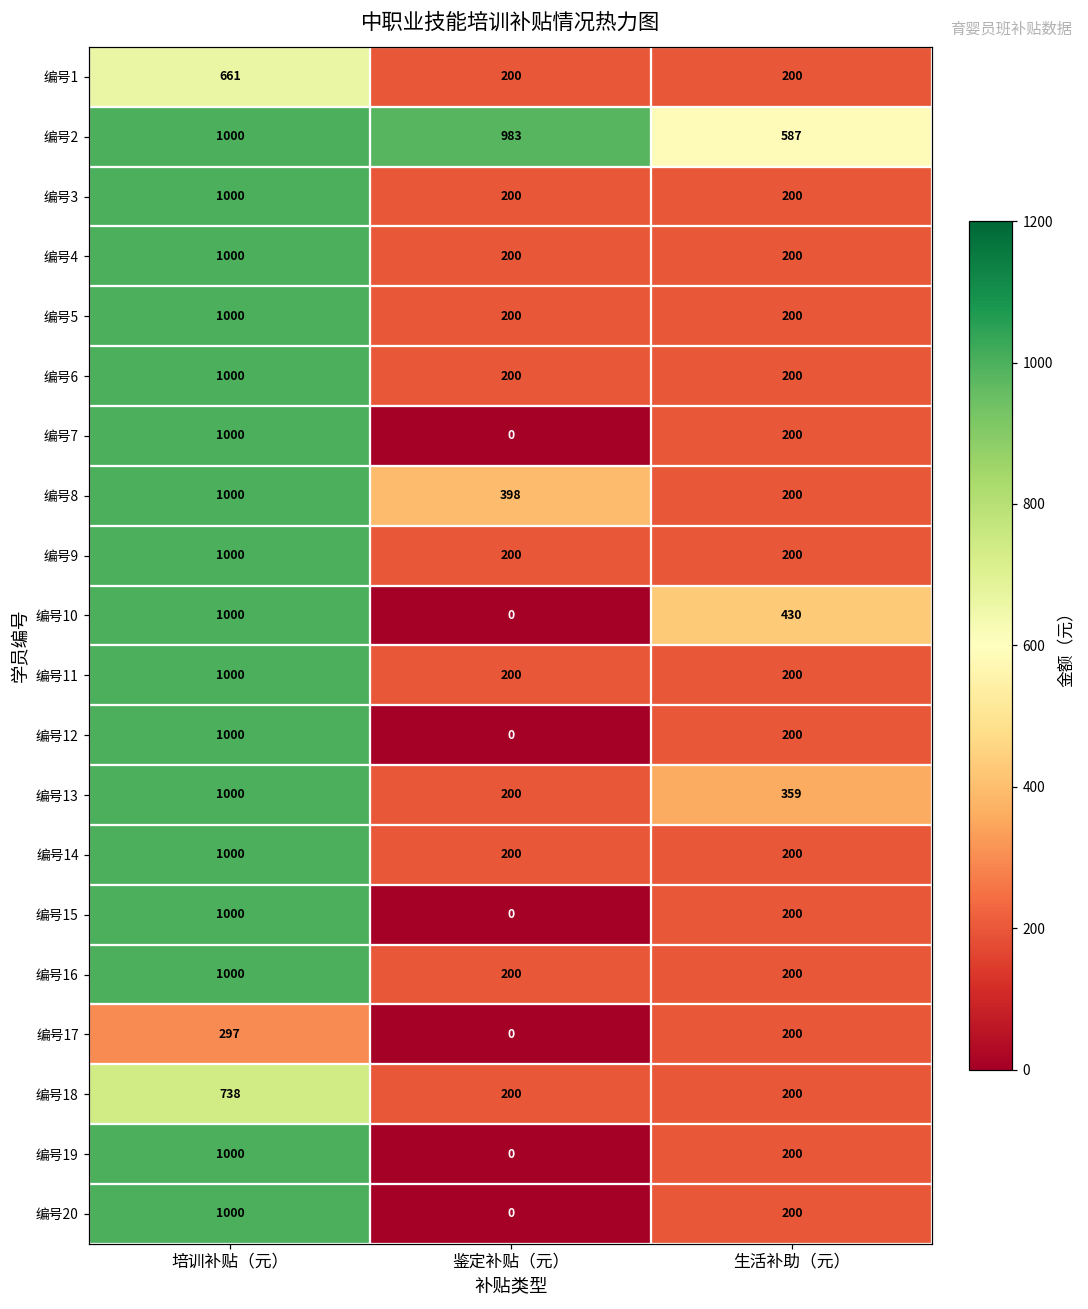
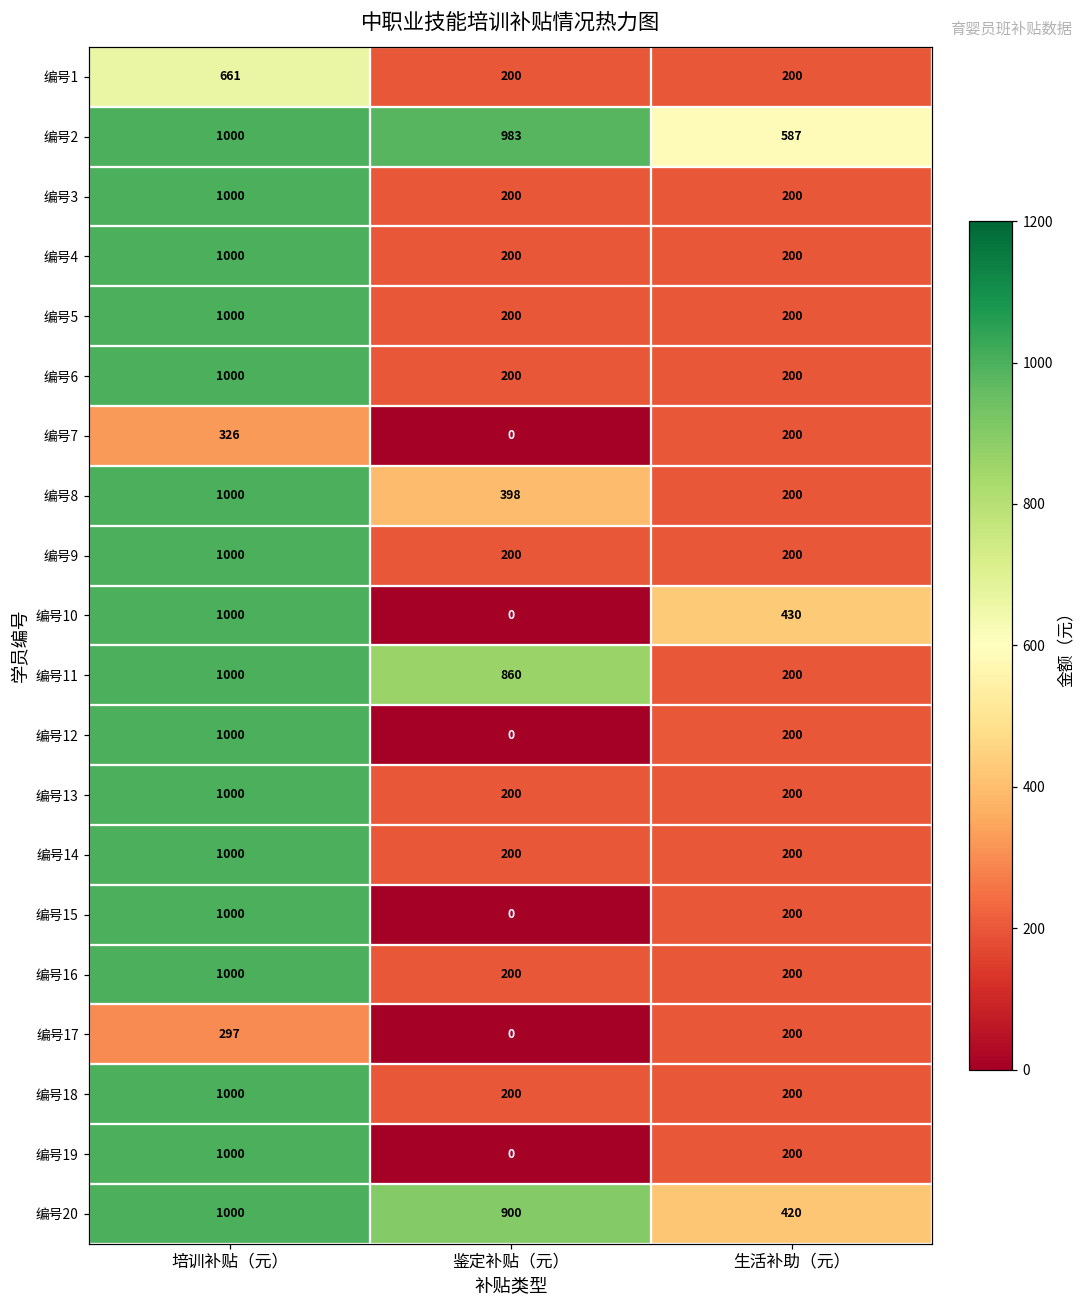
编号7, 培训补贴（元）: 1000 -> 326
编号11, 鉴定补贴（元）: 200 -> 860
编号13, 生活补助（元）: 359 -> 200
编号18, 培训补贴（元）: 738 -> 1000
编号20, 鉴定补贴（元）: 0 -> 900
编号20, 生活补助（元）: 200 -> 420
